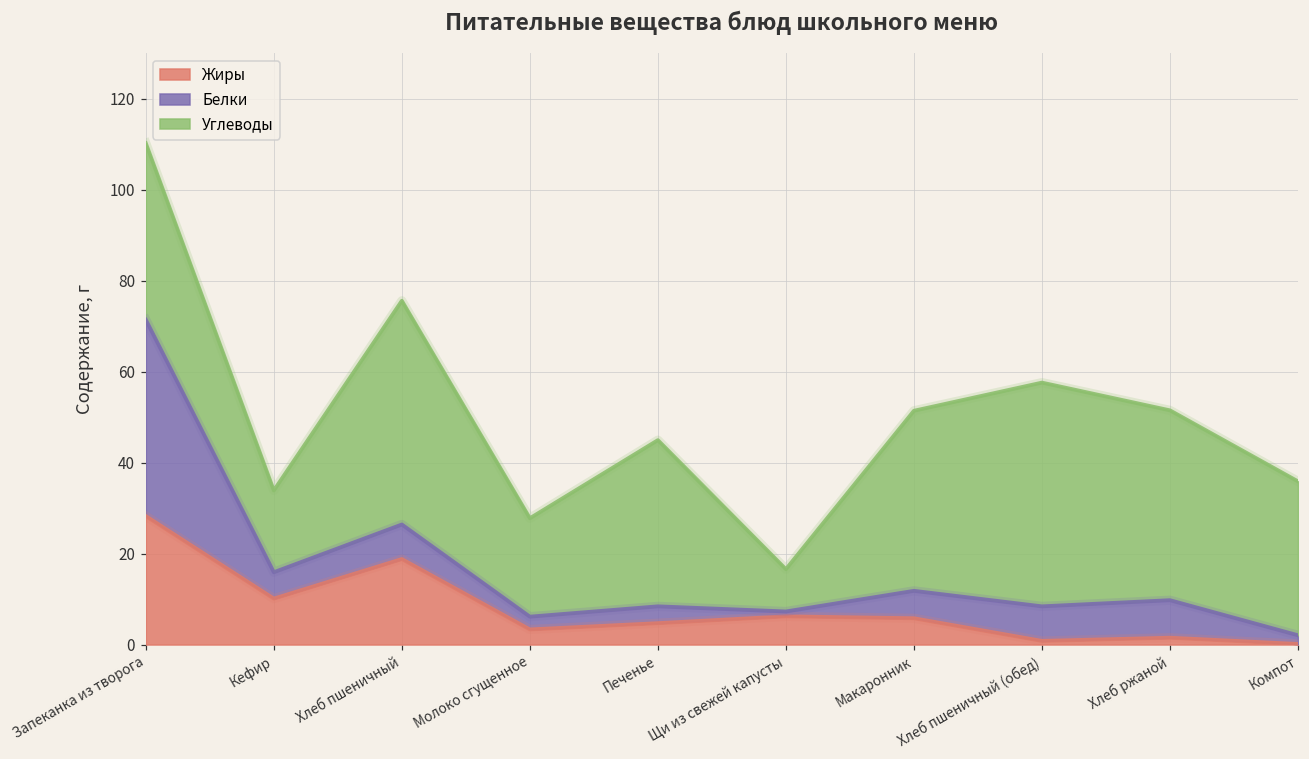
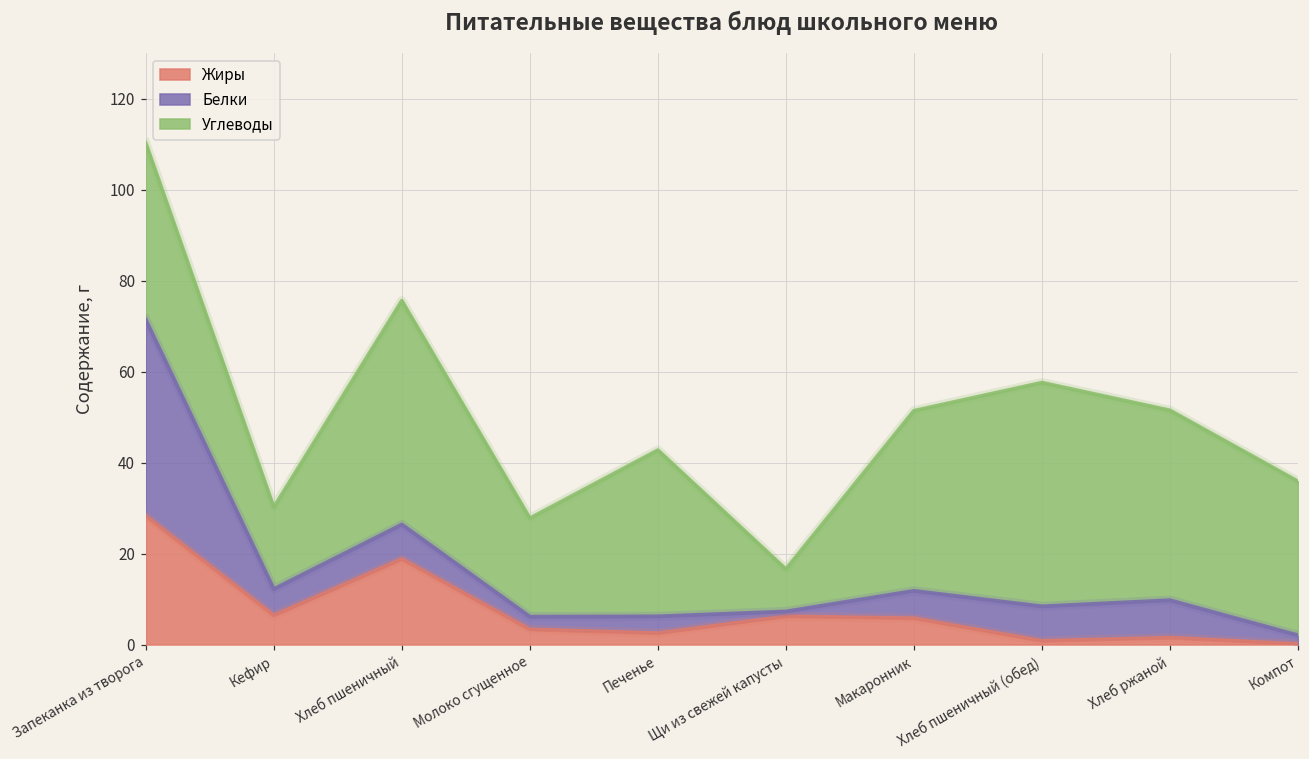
Жиры, Кефир: 10 -> 6
Жиры, Печенье: 5 -> 3
